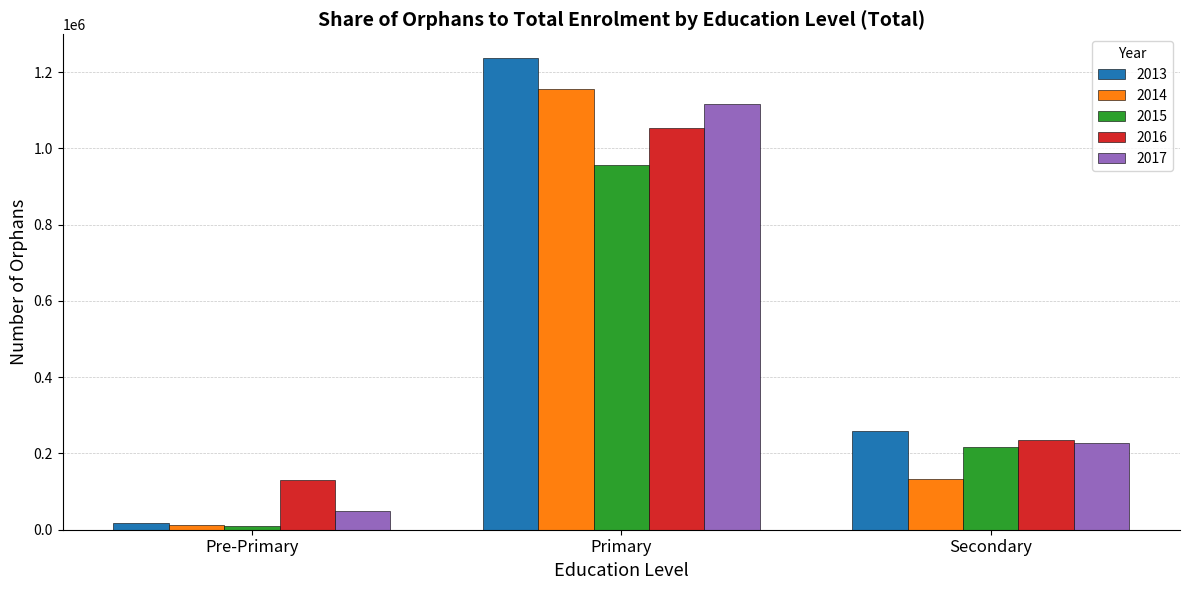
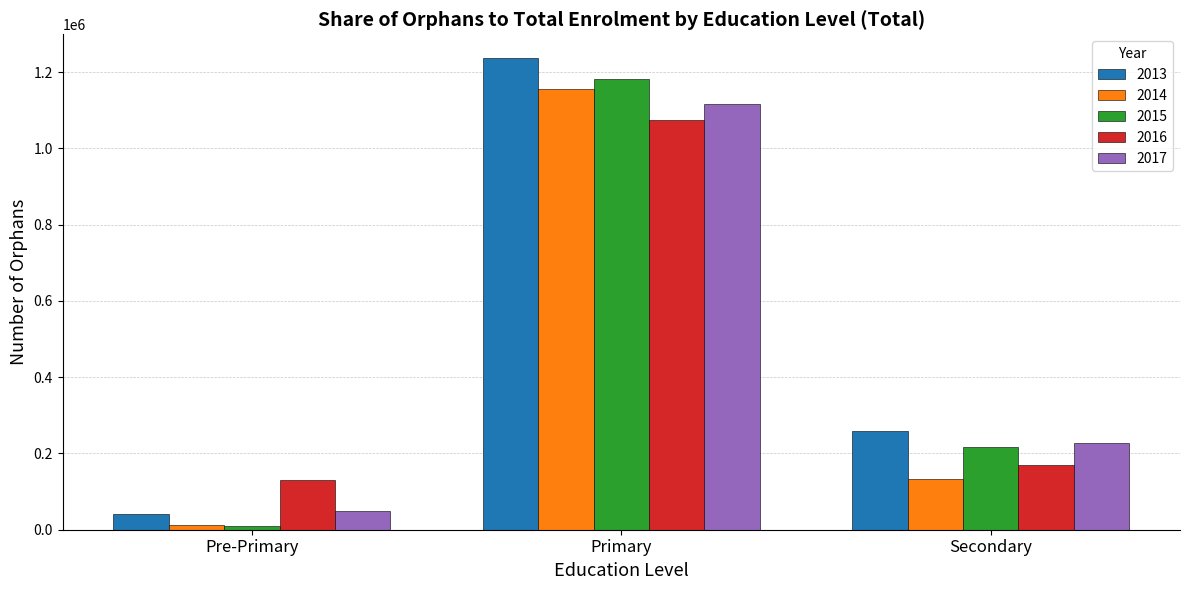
2013, Pre-Primary: 20000 -> 40000
2015, Primary: 960000 -> 1180000
2016, Primary: 1050000 -> 1070000
2016, Secondary: 240000 -> 170000
